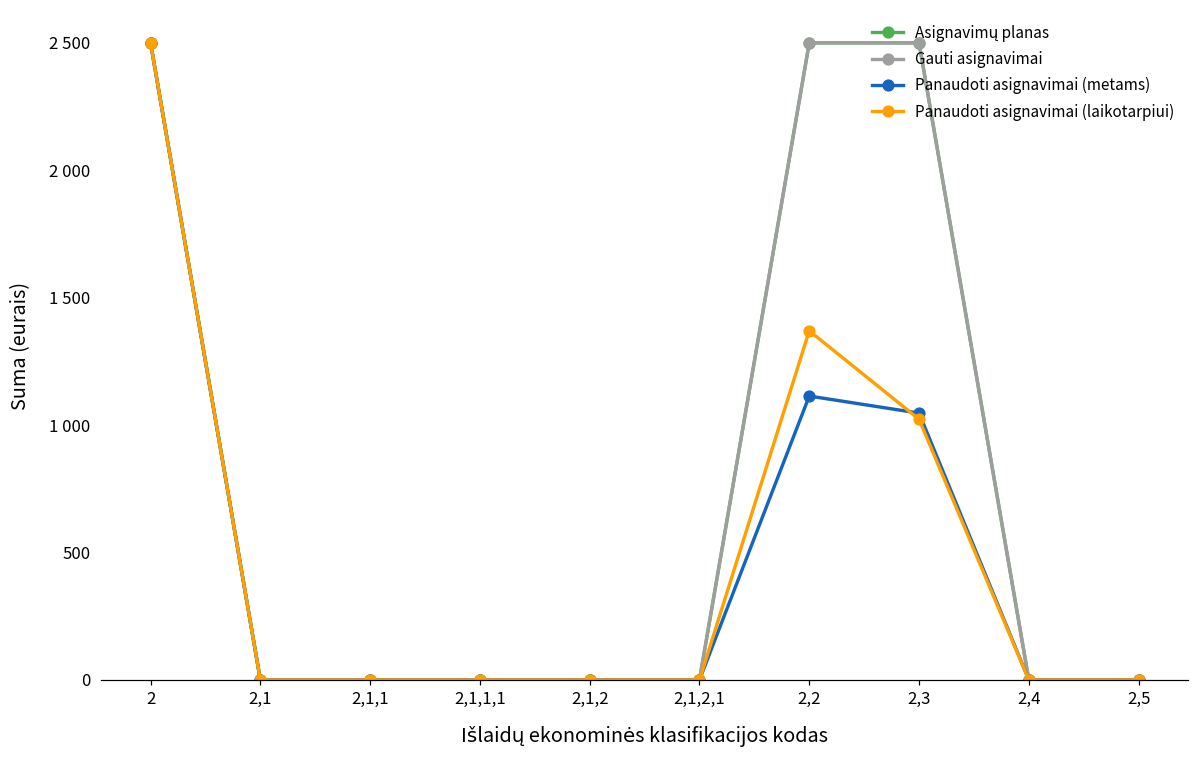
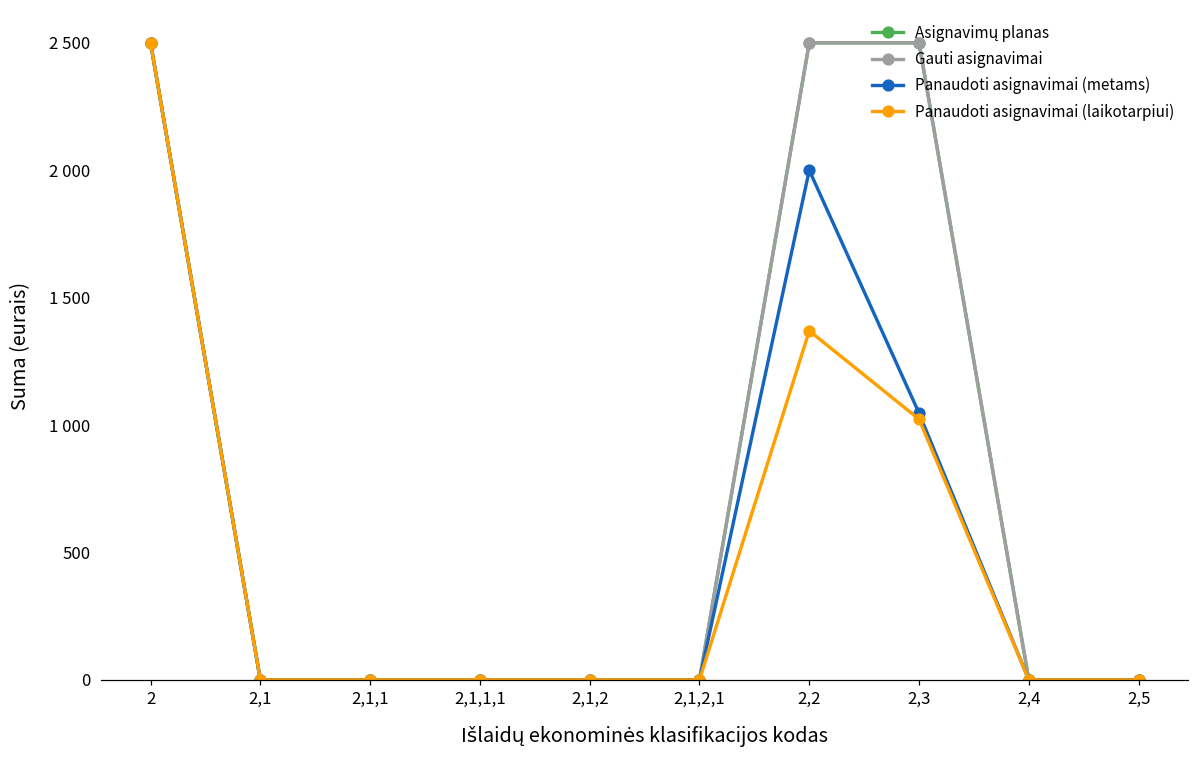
Panaudoti asignavimai (metams), 2,2: 1110 -> 2000
